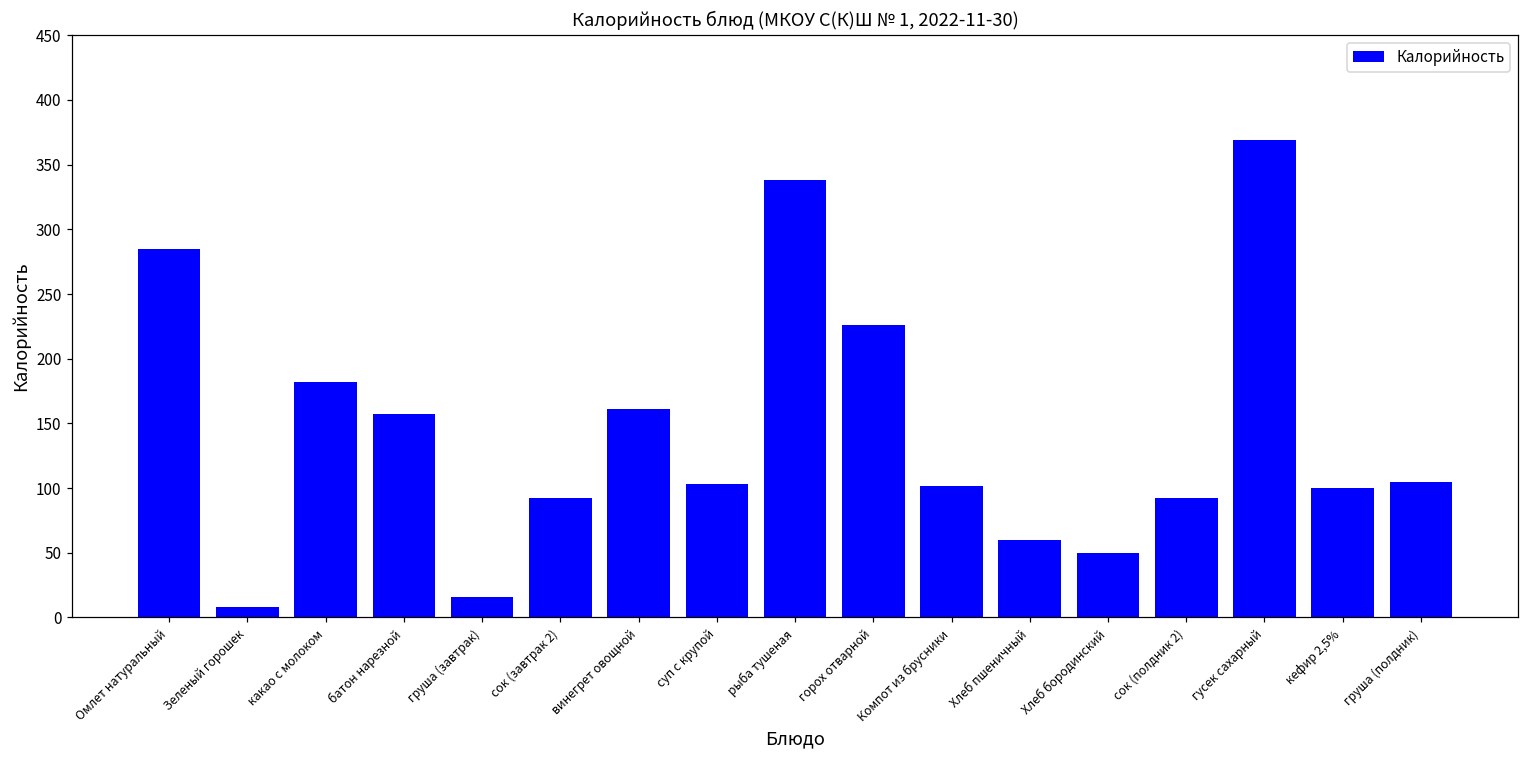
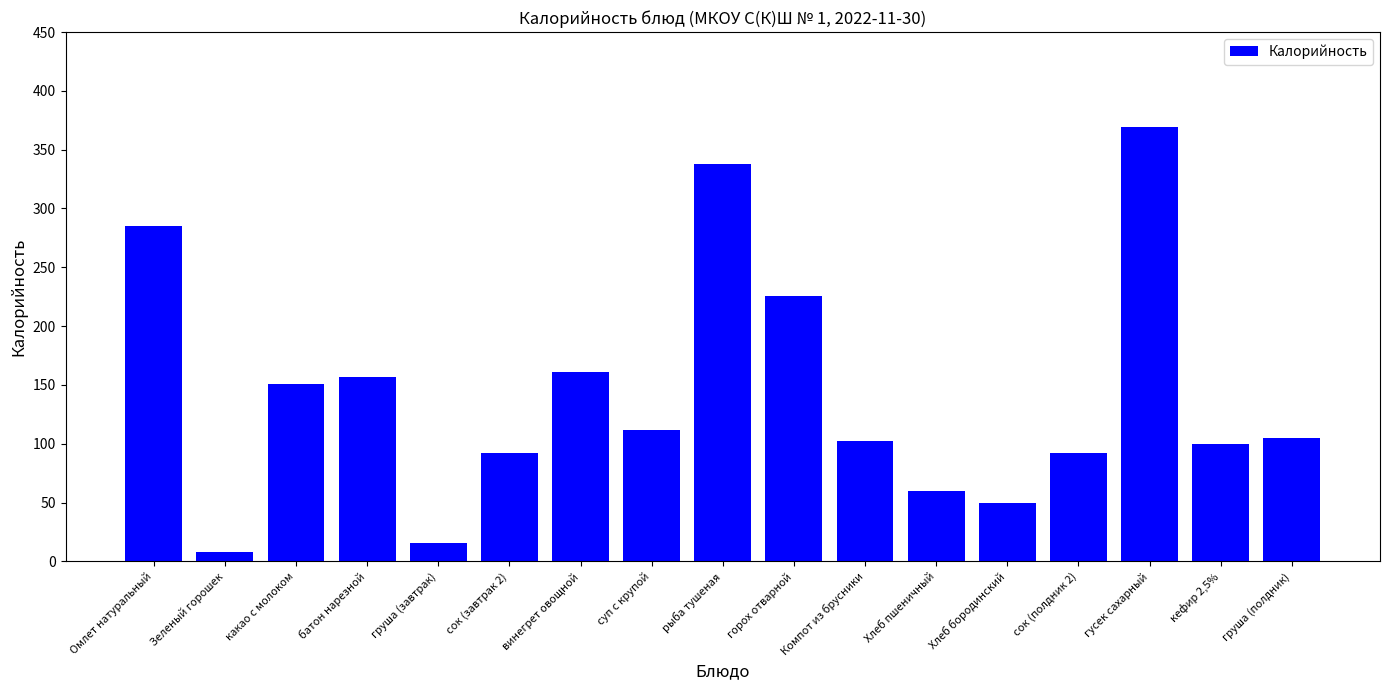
какао с молоком: 182 -> 151
суп с крупой: 103 -> 112
